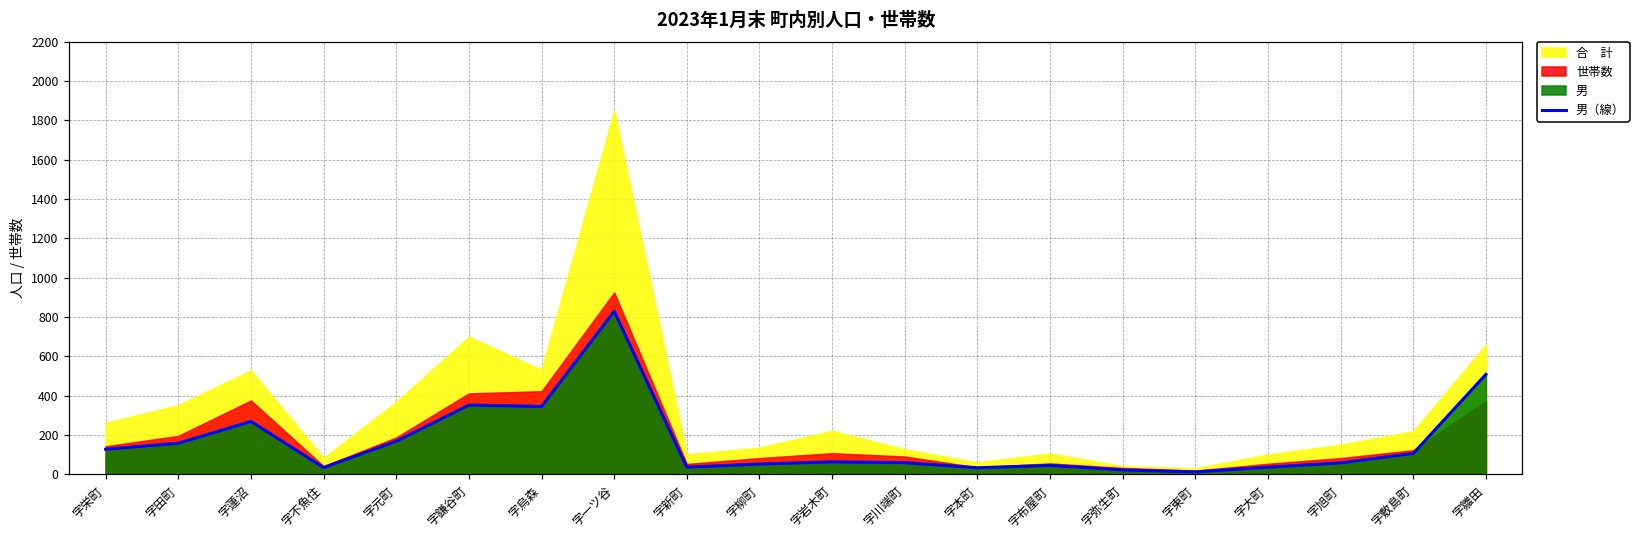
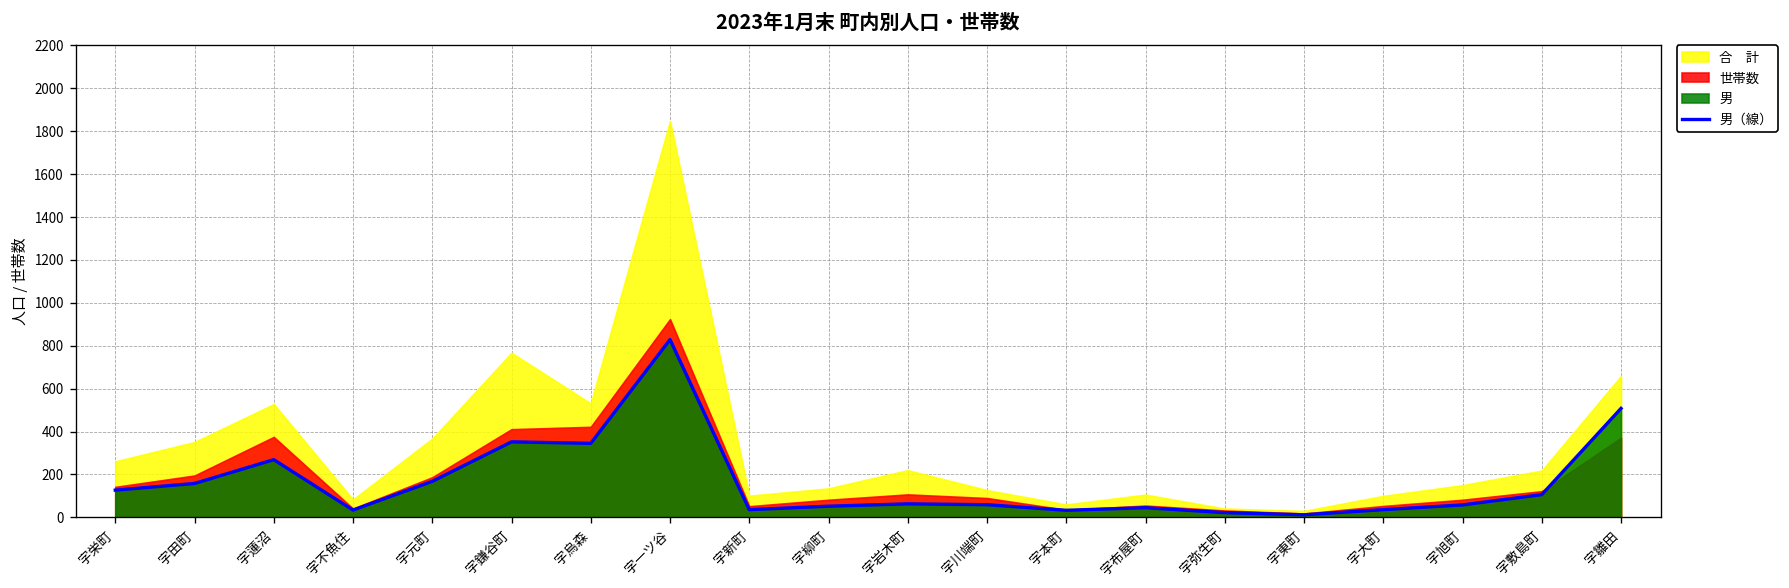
合 計, 字鎌谷町: 700 -> 770
